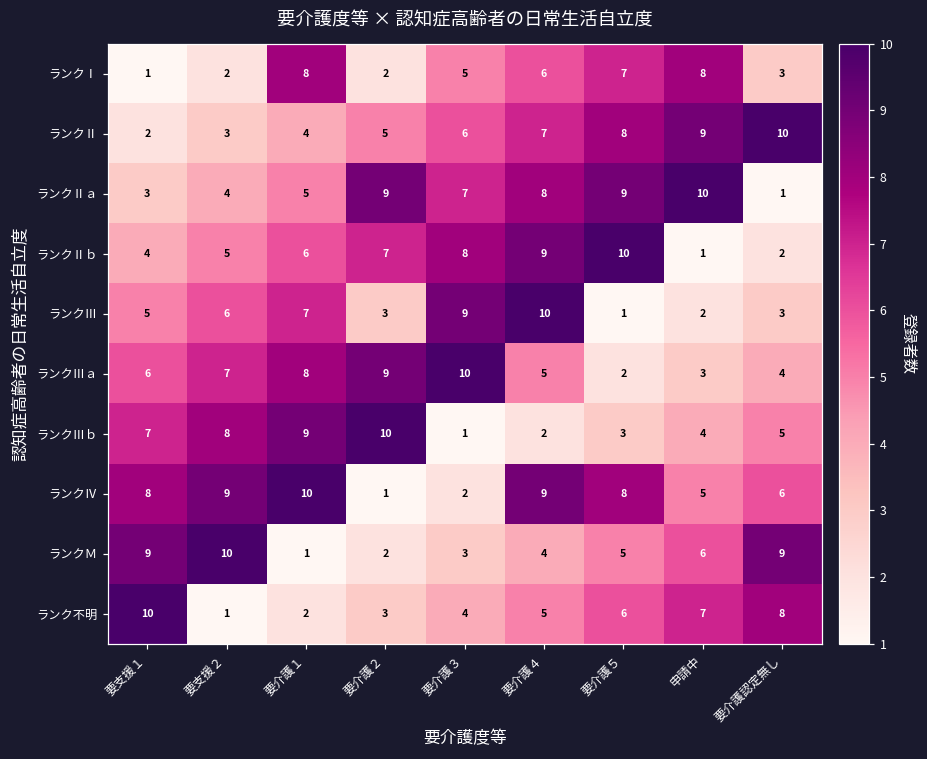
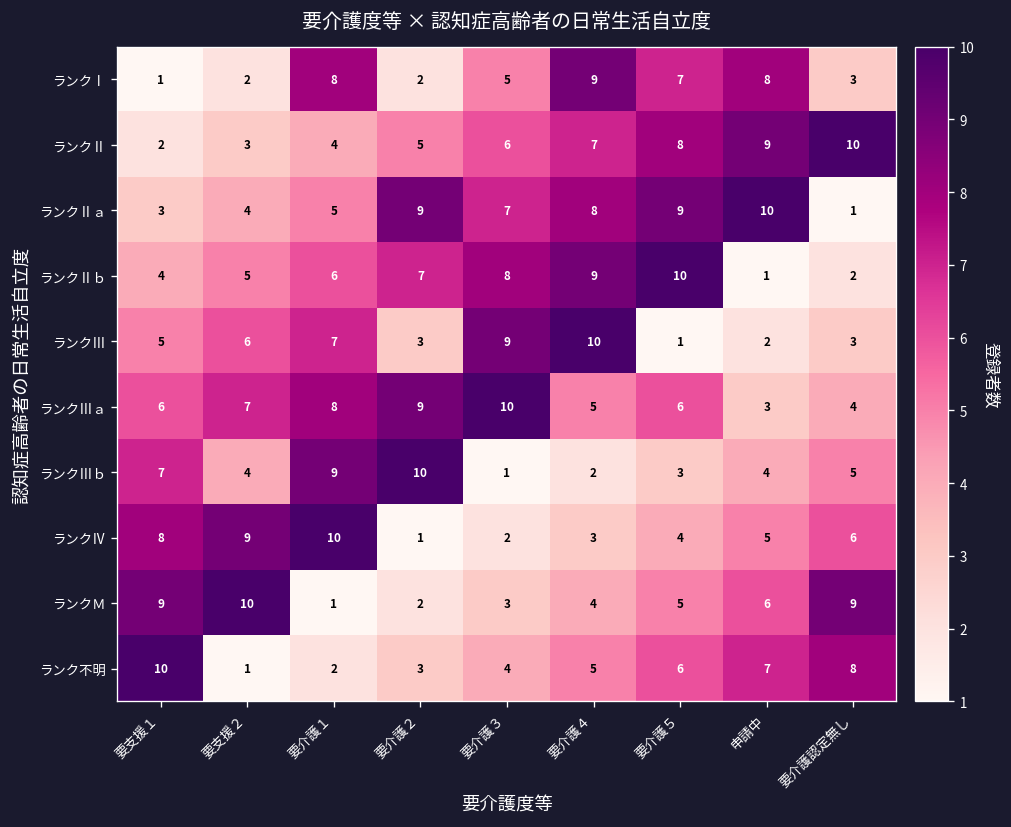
ランクⅠ, 要介護４: 6 -> 9
ランクⅢａ, 要介護５: 2 -> 6
ランクⅢｂ, 要支援２: 8 -> 4
ランクⅣ, 要介護４: 9 -> 3
ランクⅣ, 要介護５: 8 -> 4
